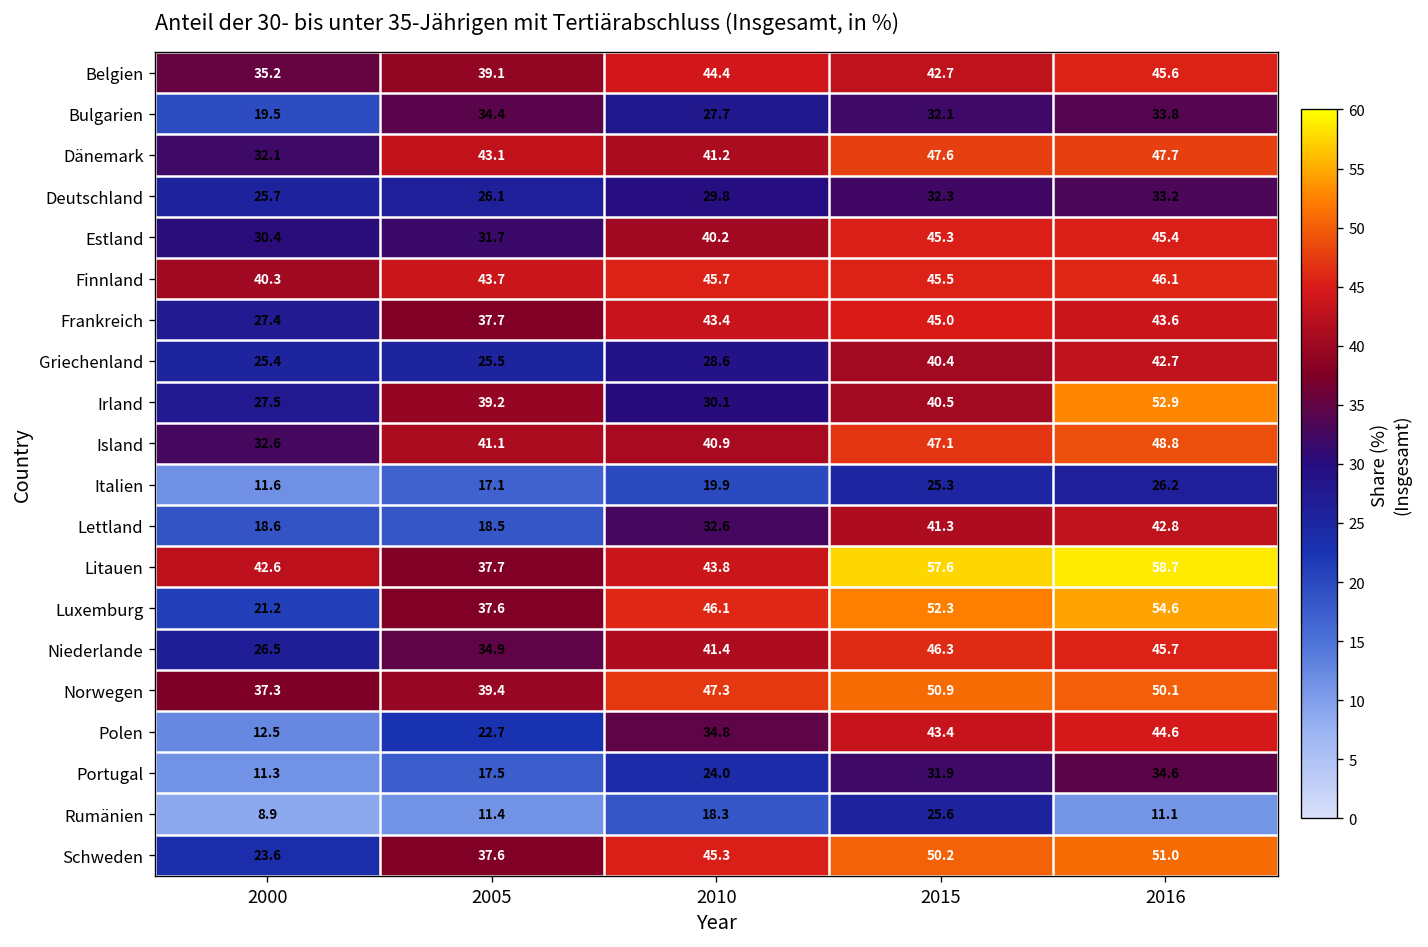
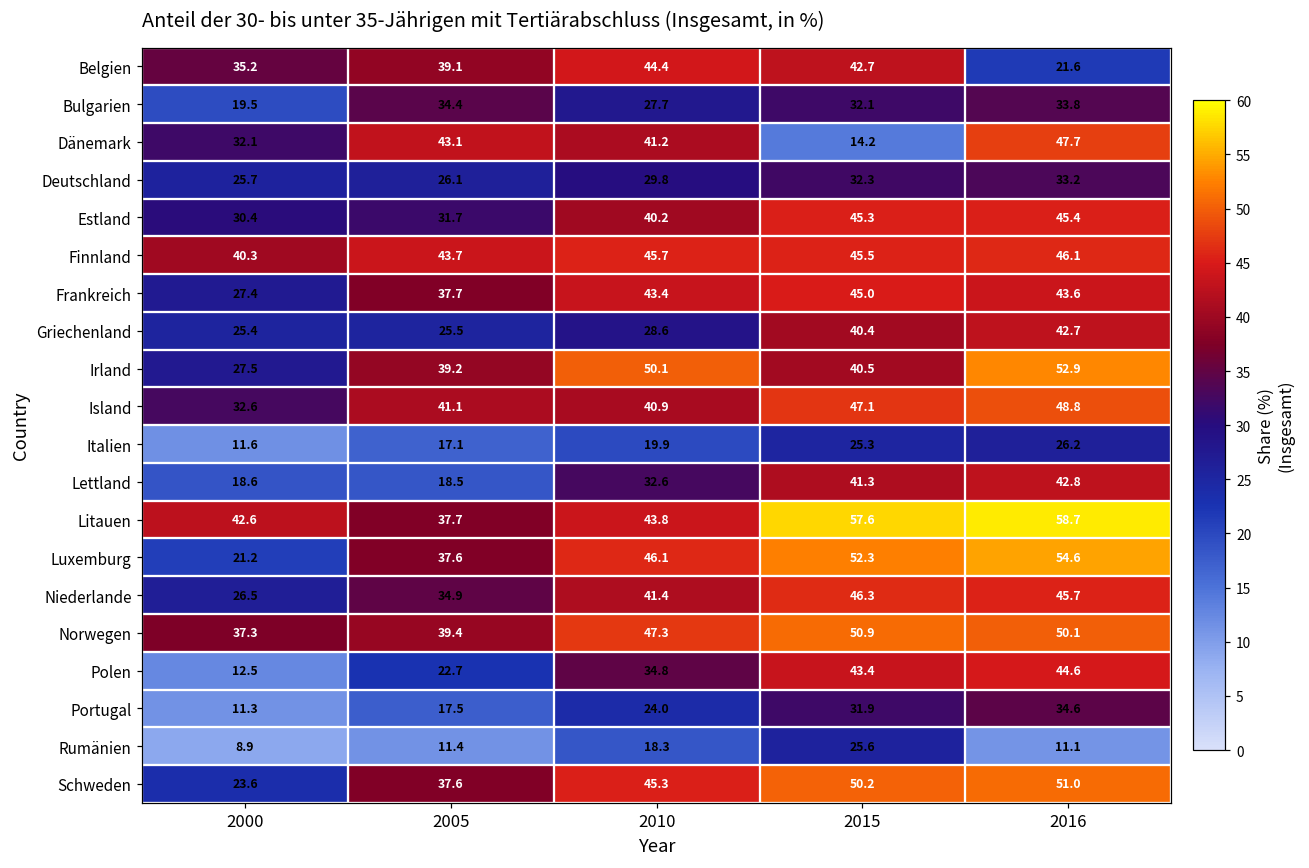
Belgien, 2016: 45.6 -> 21.6
Dänemark, 2015: 47.6 -> 14.2
Irland, 2010: 30.1 -> 50.1
